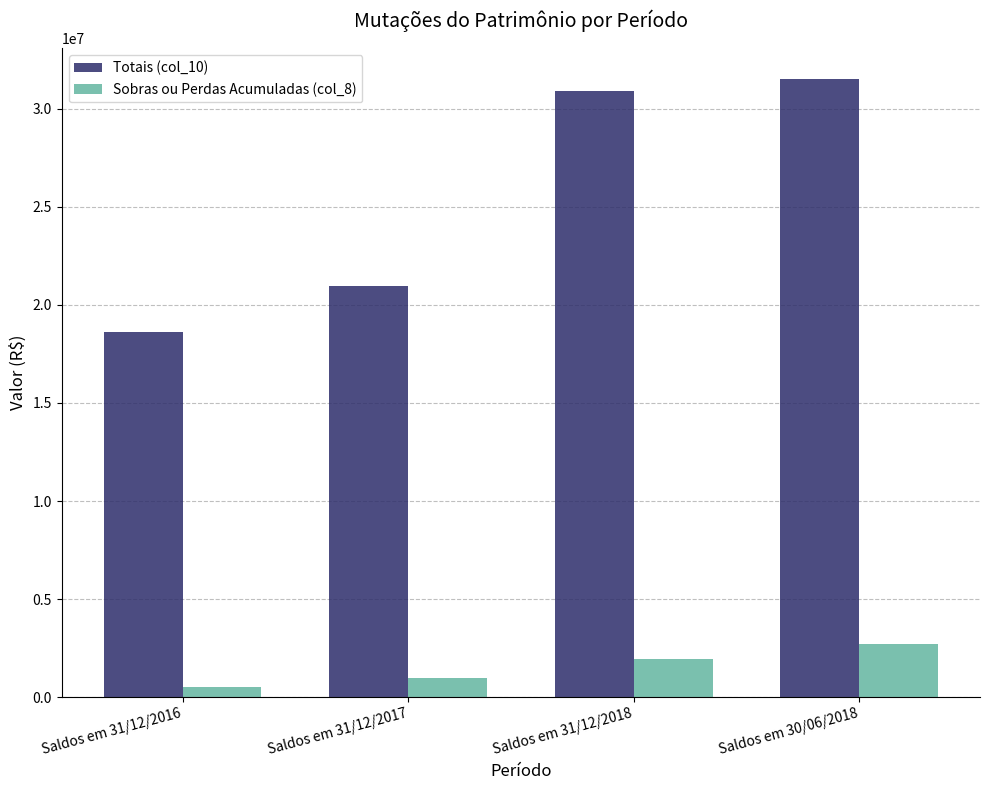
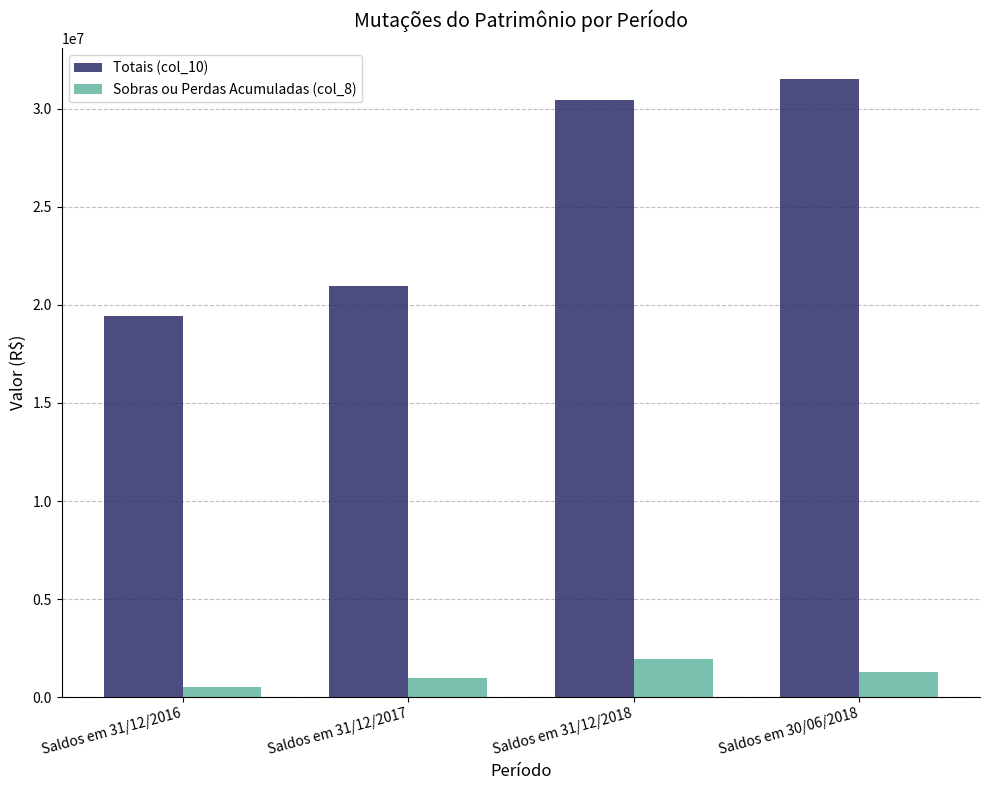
Totais (col_10), Saldos em 31/12/2016: 18600000 -> 19500000
Totais (col_10), Saldos em 31/12/2018: 30900000 -> 30500000
Sobras ou Perdas Acumuladas (col_8), Saldos em 30/06/2018: 2700000 -> 1300000
